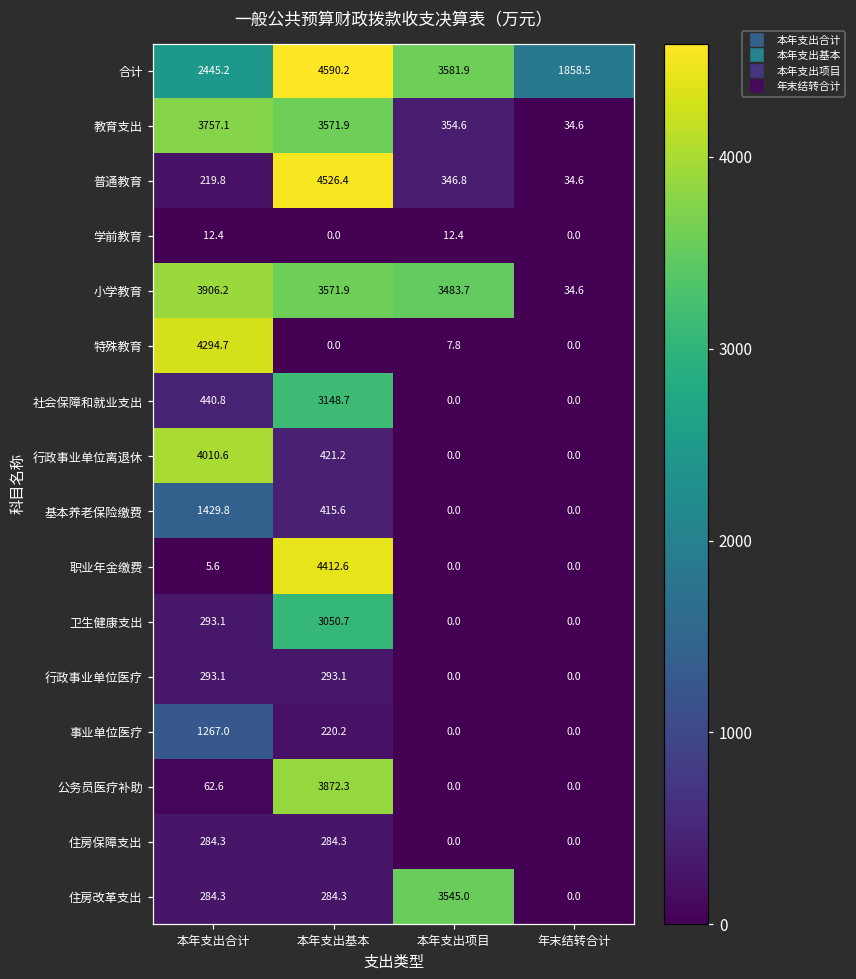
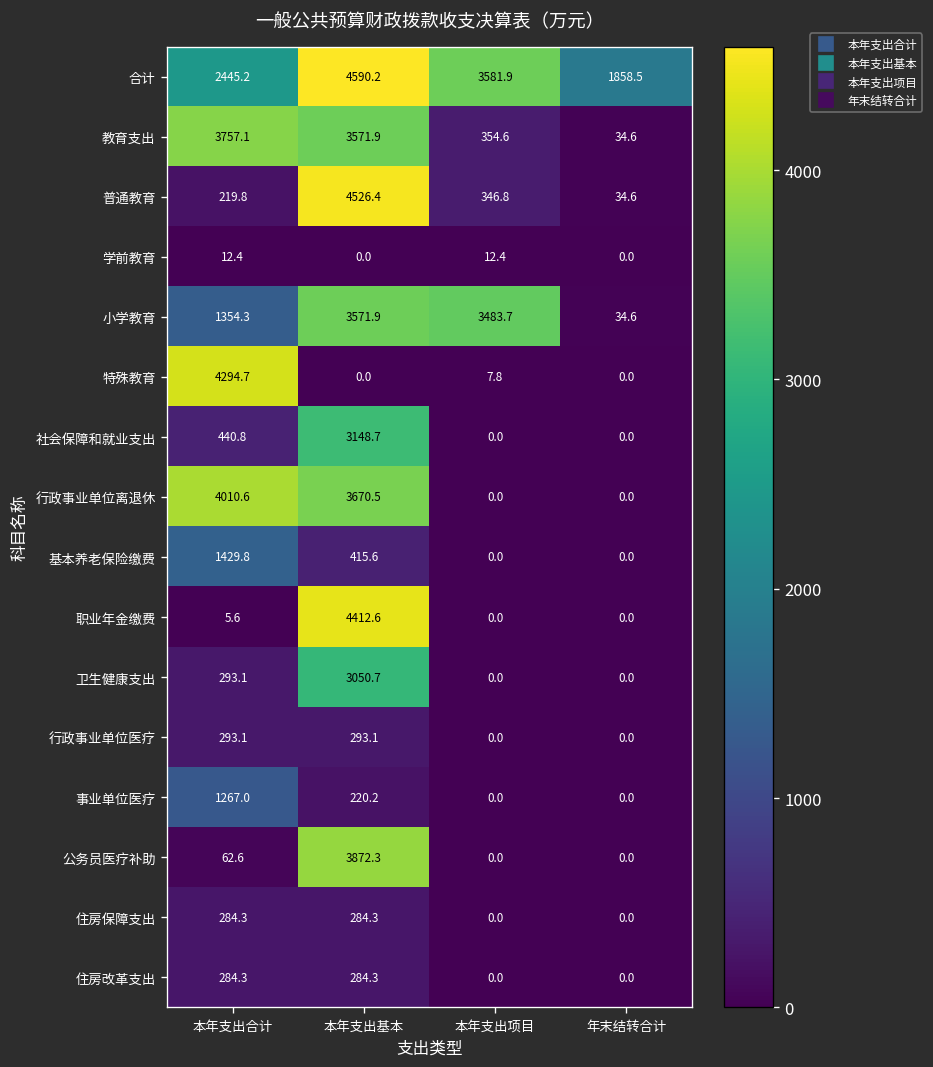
小学教育, 本年支出合计: 3906.2 -> 1354.3
行政事业单位离退休, 本年支出基本: 421.2 -> 3670.5
住房改革支出, 本年支出项目: 3545.0 -> 0.0
